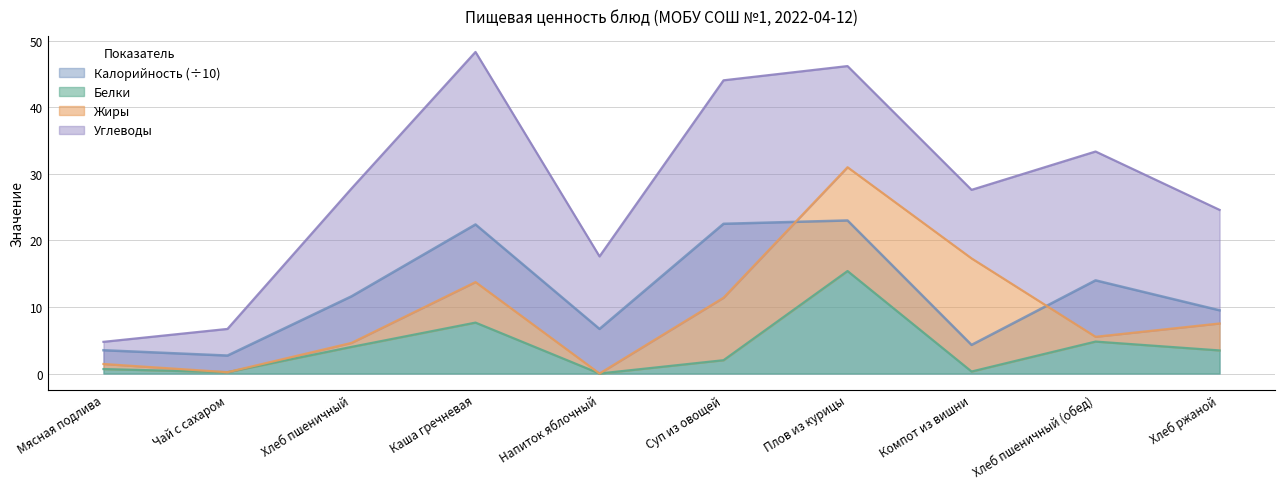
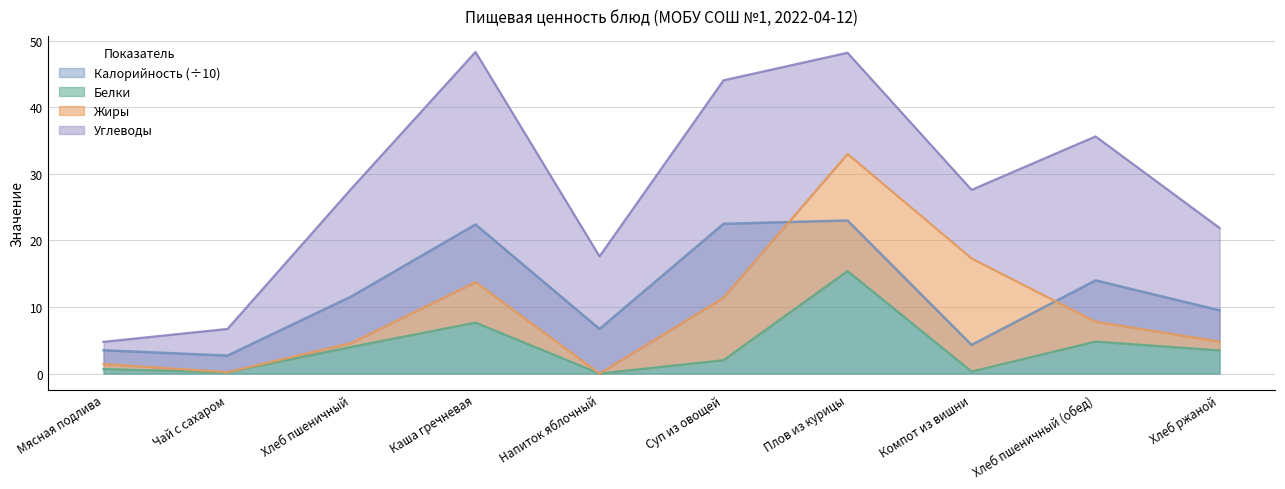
Жиры, Плов из курицы: 16 -> 18
Жиры, Хлеб пшеничный (обед): 1 -> 3
Жиры, Хлеб ржаной: 4 -> 1
